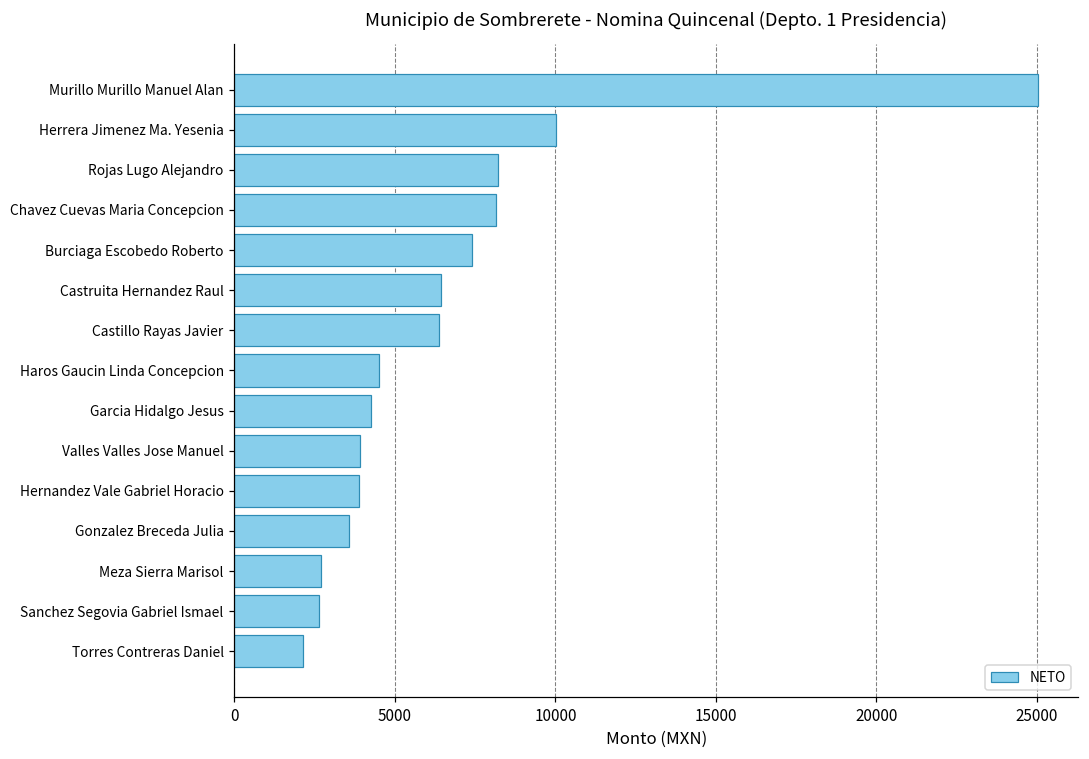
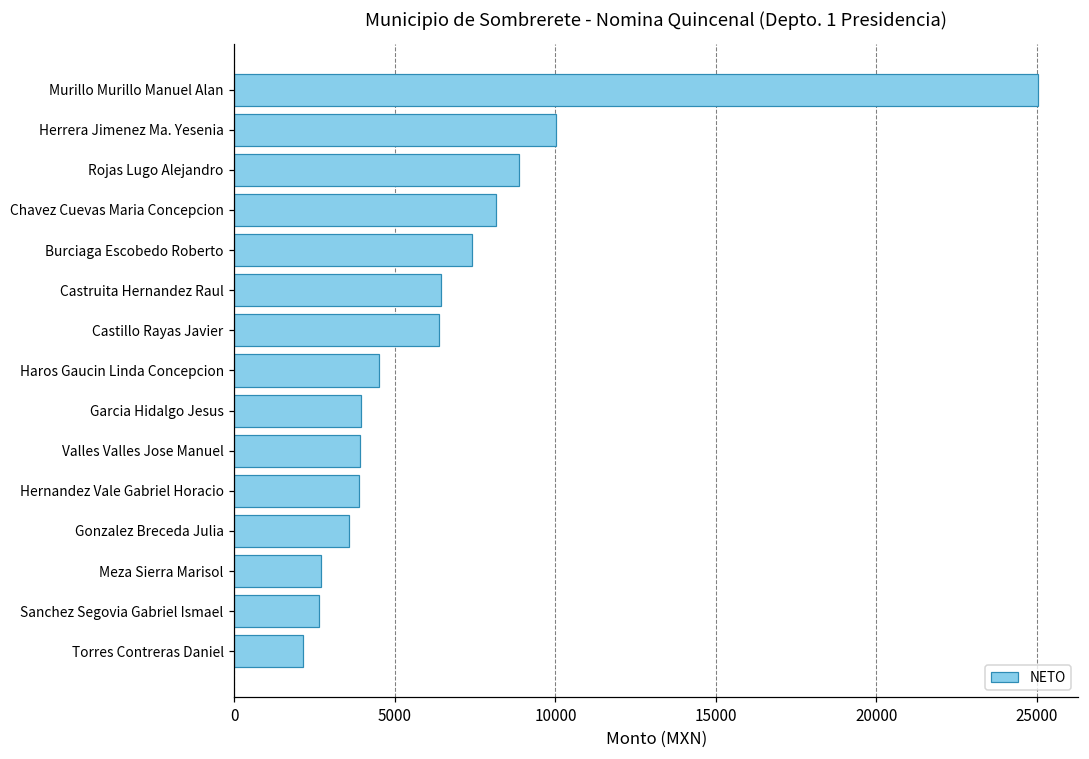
Rojas Lugo Alejandro: 8200 -> 8900
Garcia Hidalgo Jesus: 4200 -> 3900
